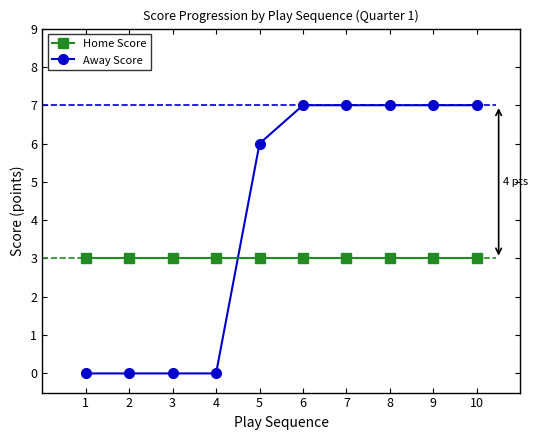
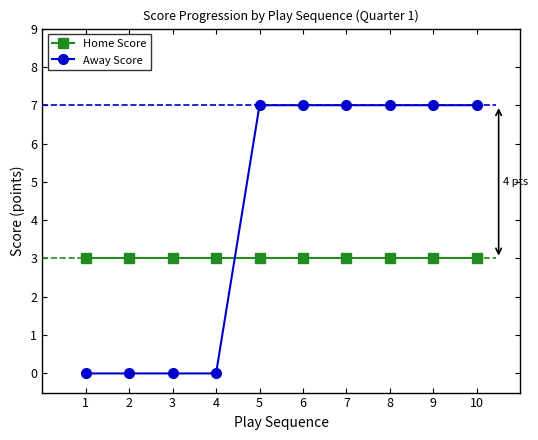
Away Score, 5: 6 -> 7
